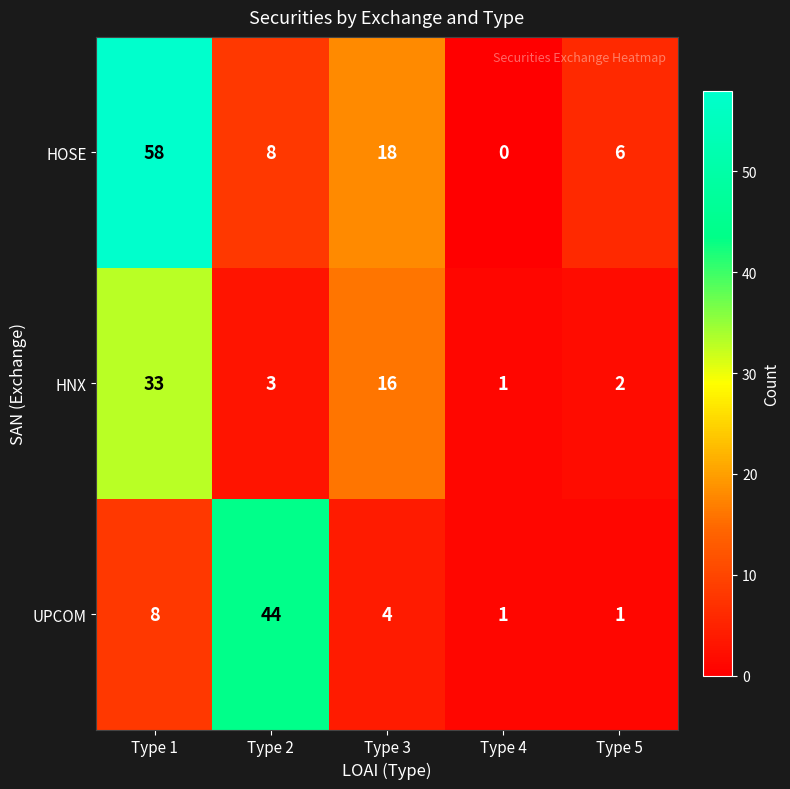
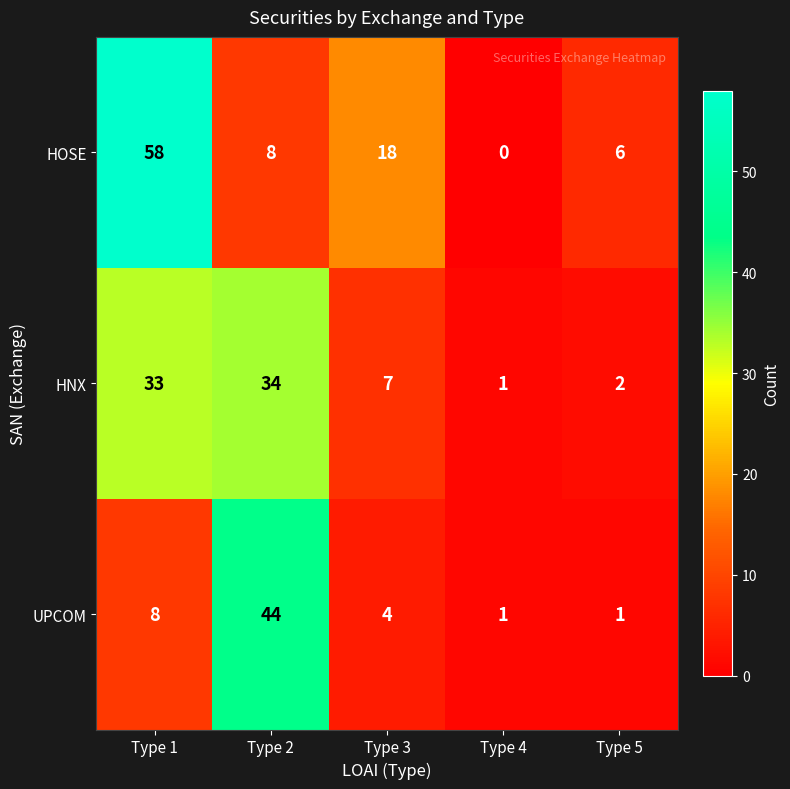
HNX, Type 2: 3 -> 34
HNX, Type 3: 16 -> 7
